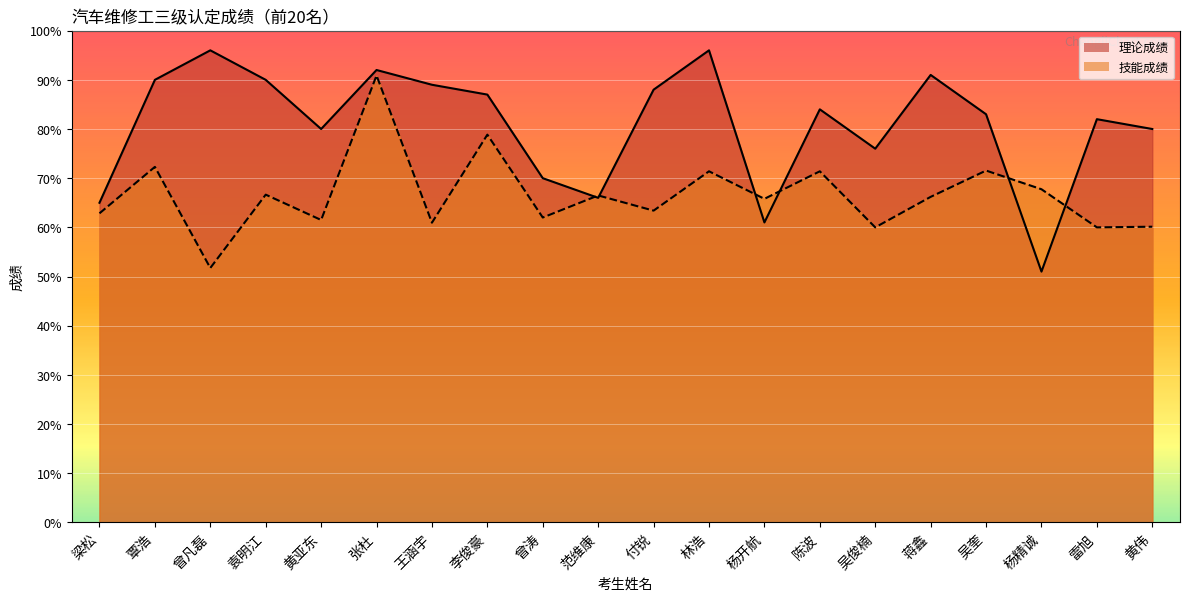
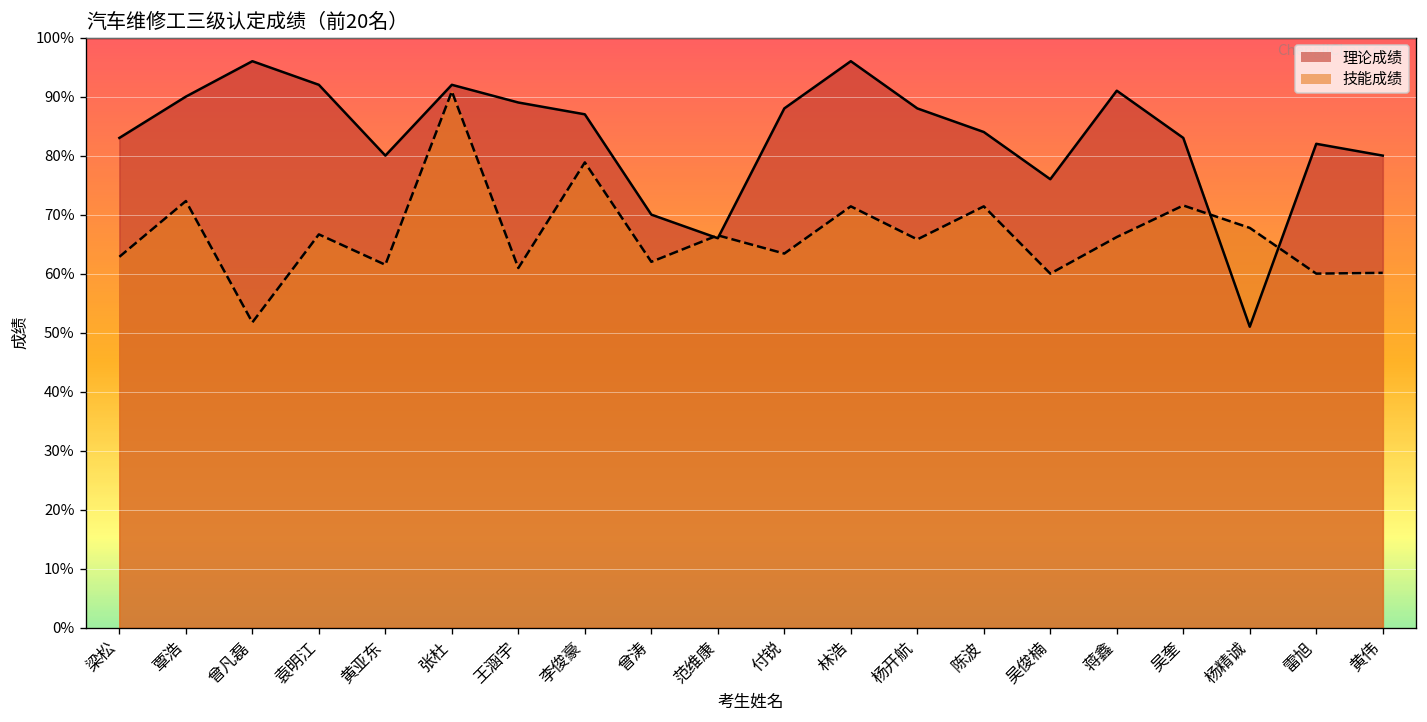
理论成绩, 梁松: 65% -> 83%
理论成绩, 袁明江: 90% -> 92%
理论成绩, 杨开航: 61% -> 88%
